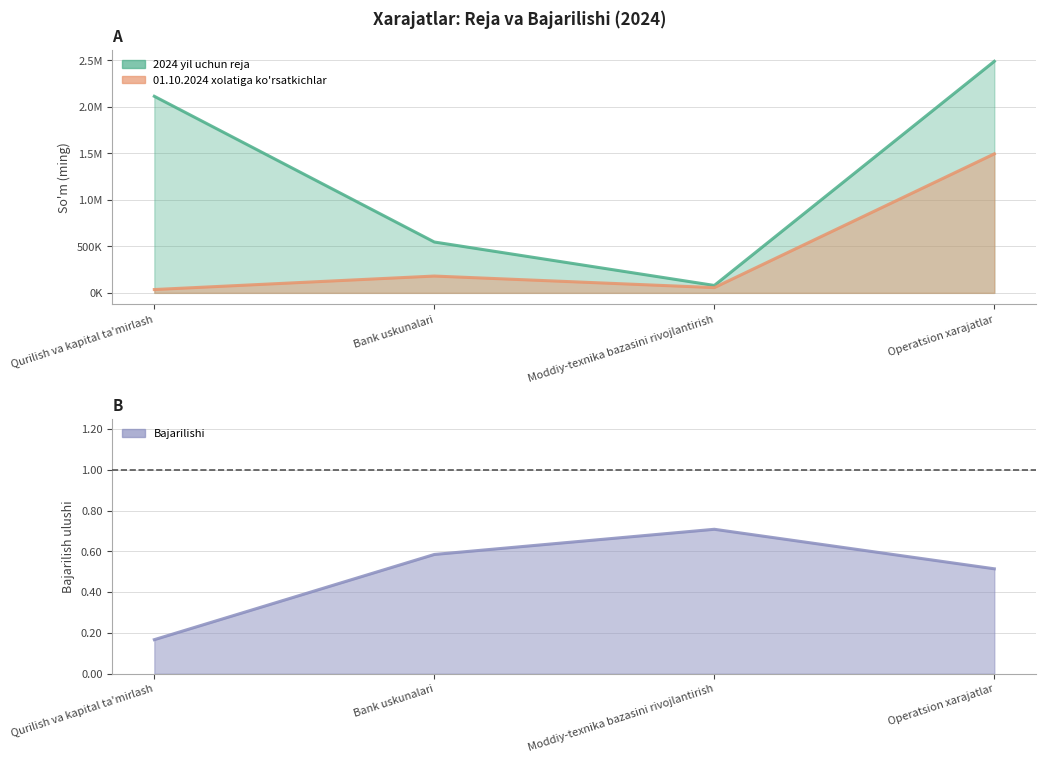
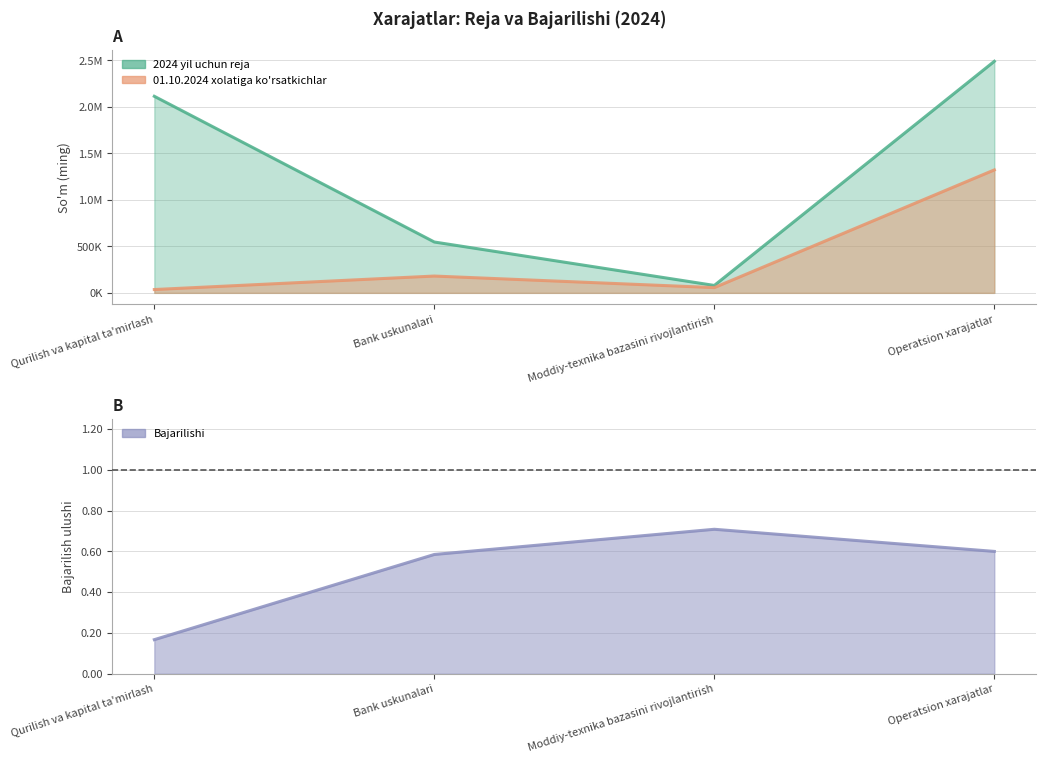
A, 01.10.2024 xolatiga ko'rsatkichlar, Operatsion xarajatlar: 1500000 -> 1300000
B, Operatsion xarajatlar: 0.52 -> 0.60
